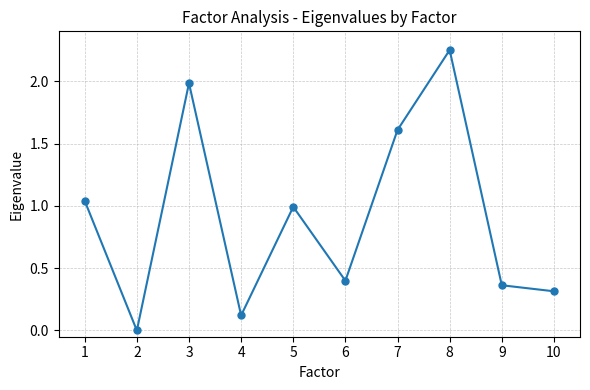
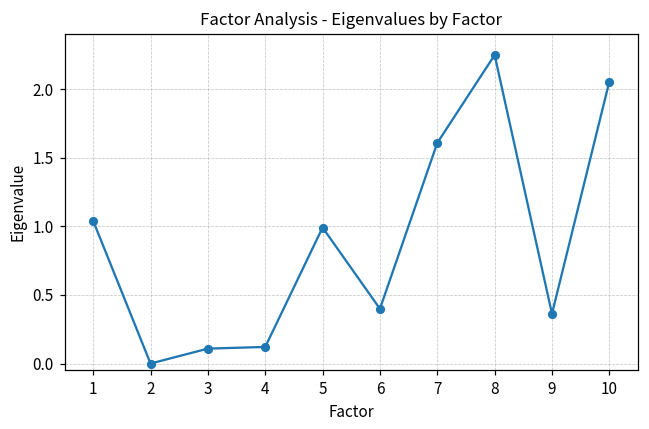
3: 1.98 -> 0.11
10: 0.31 -> 2.06
